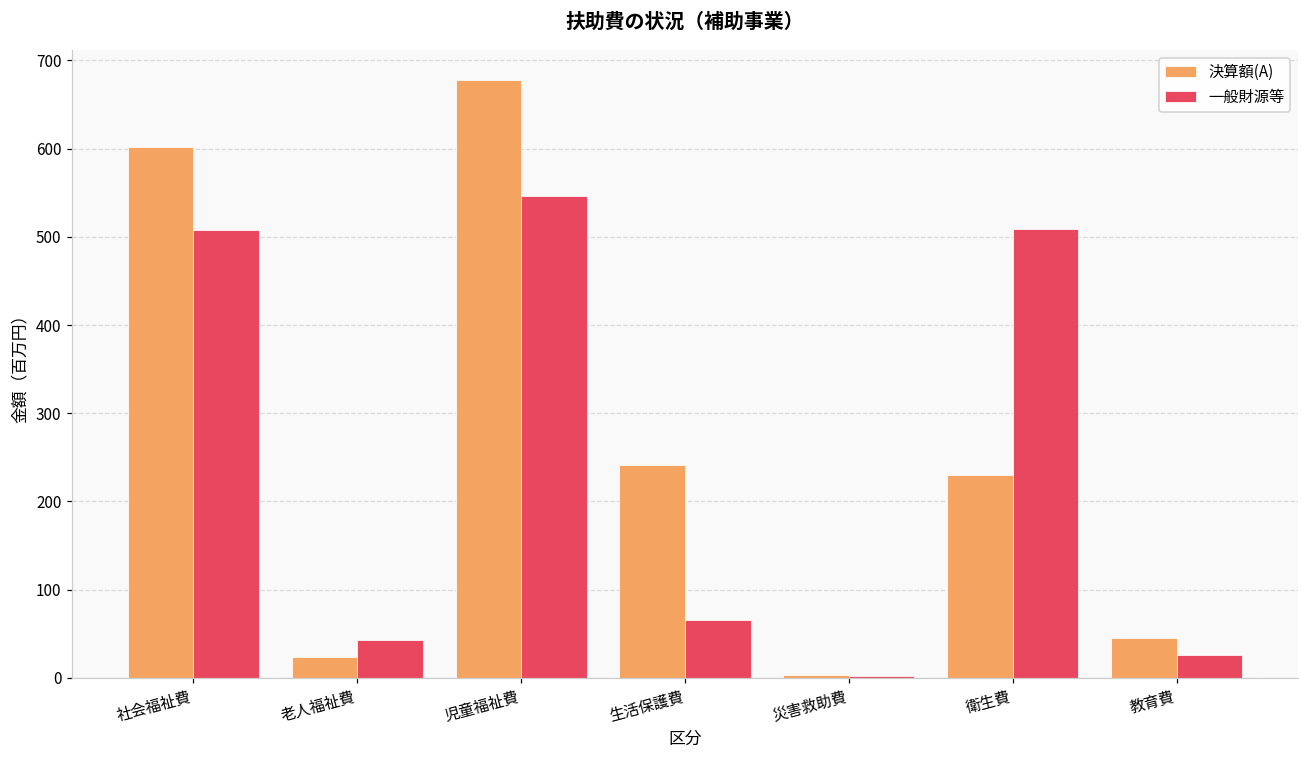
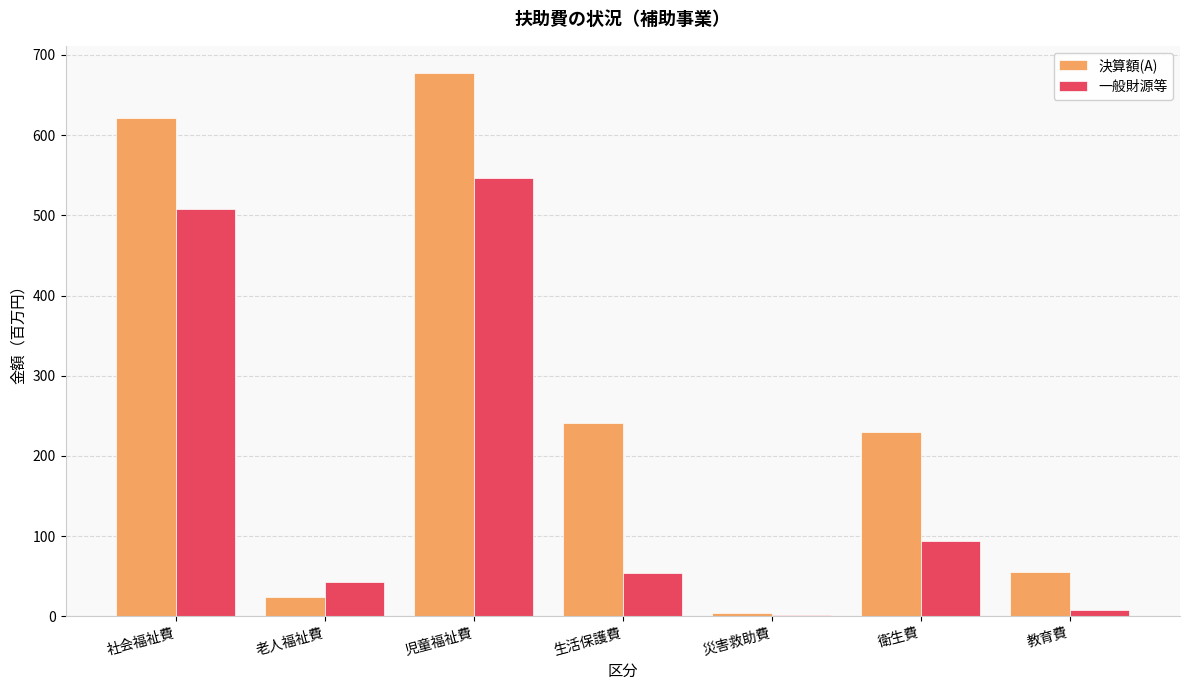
決算額(A), 社会福祉費: 600 -> 620
一般財源等, 生活保護費: 70 -> 50
一般財源等, 衛生費: 510 -> 90
決算額(A), 教育費: 40 -> 60
一般財源等, 教育費: 30 -> 10
